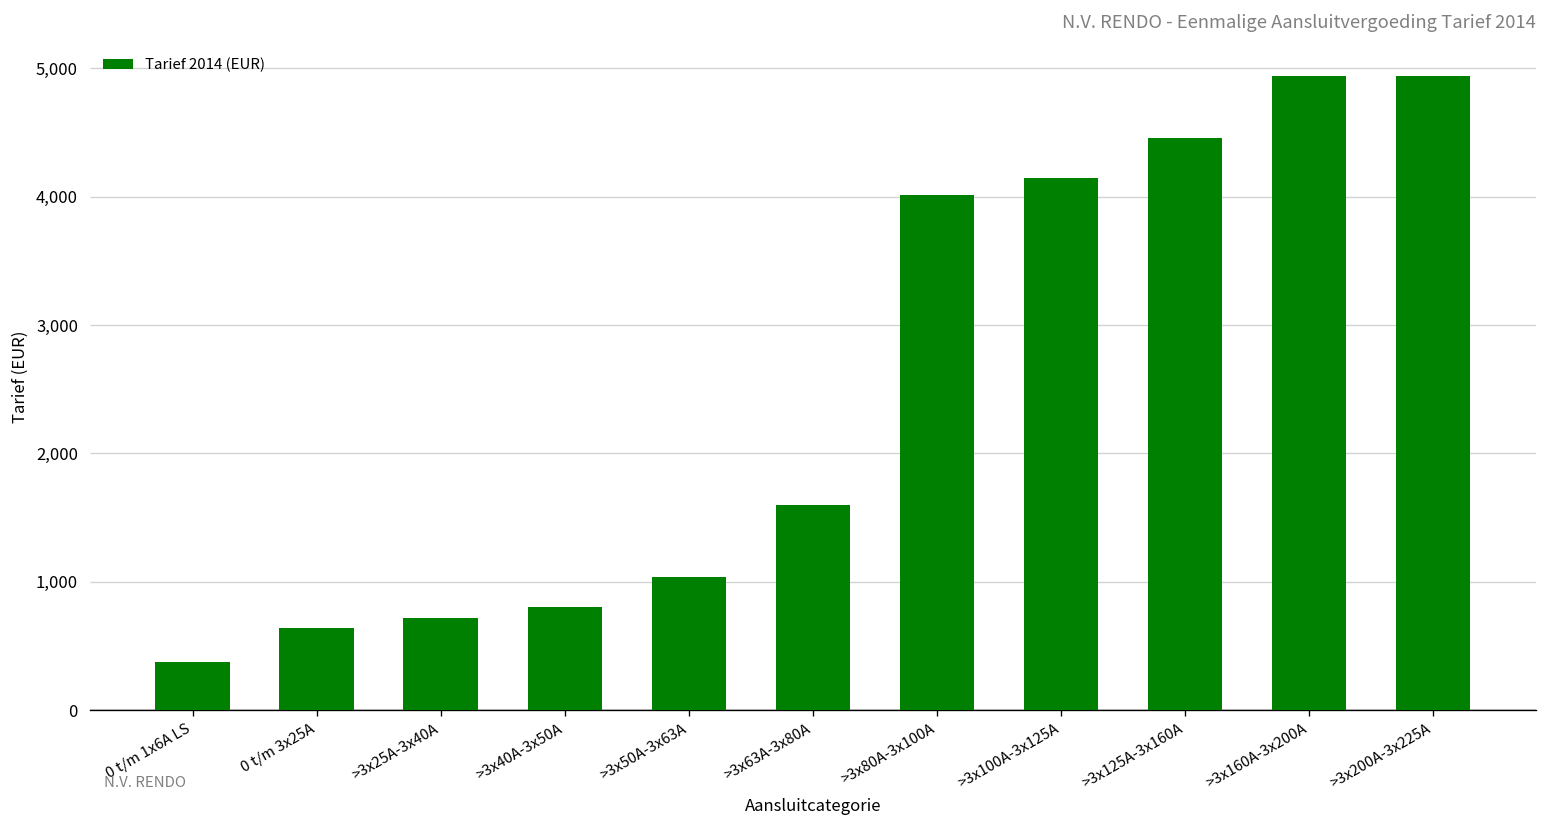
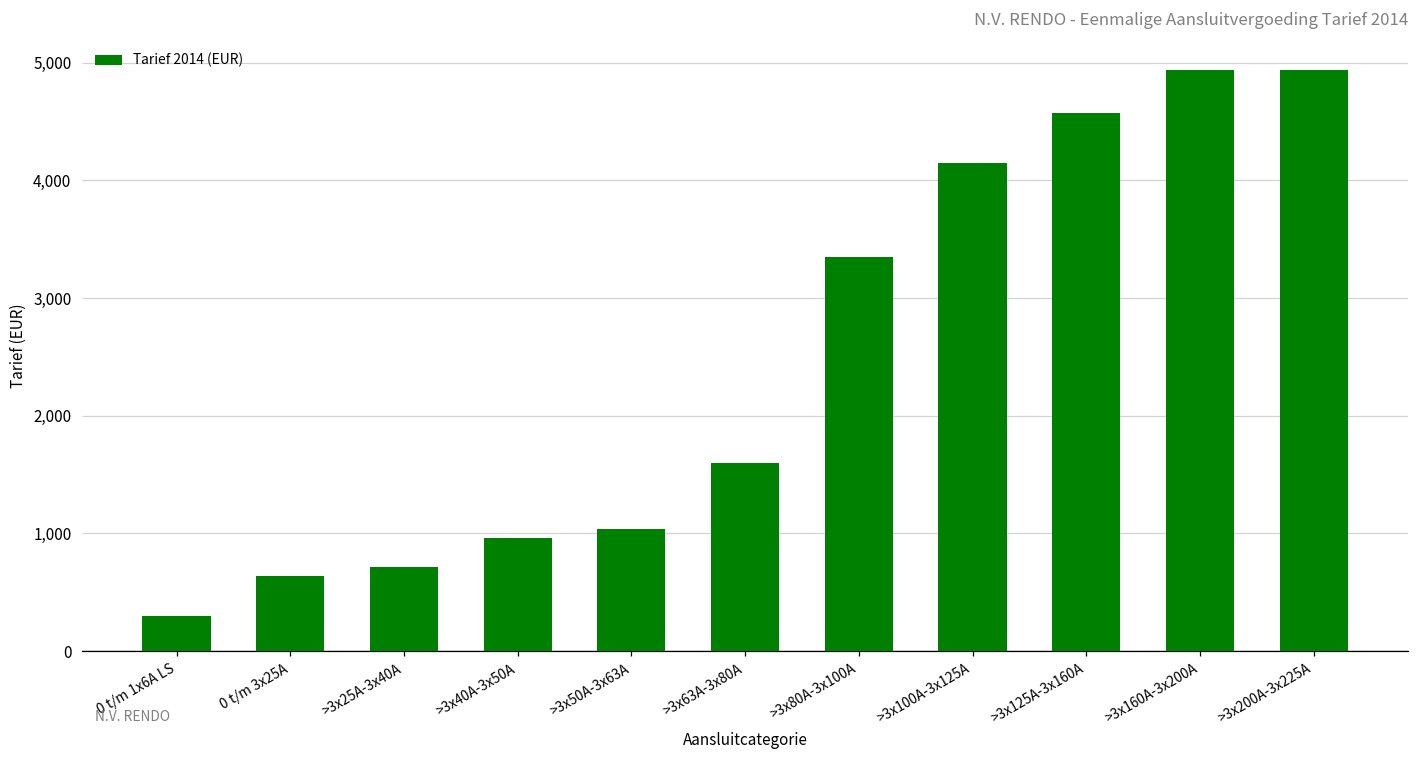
0 t/m 1x6A LS: 380 -> 300
>3x40A-3x50A: 800 -> 970
>3x80A-3x100A: 4,020 -> 3,350
>3x125A-3x160A: 4,450 -> 4,570
